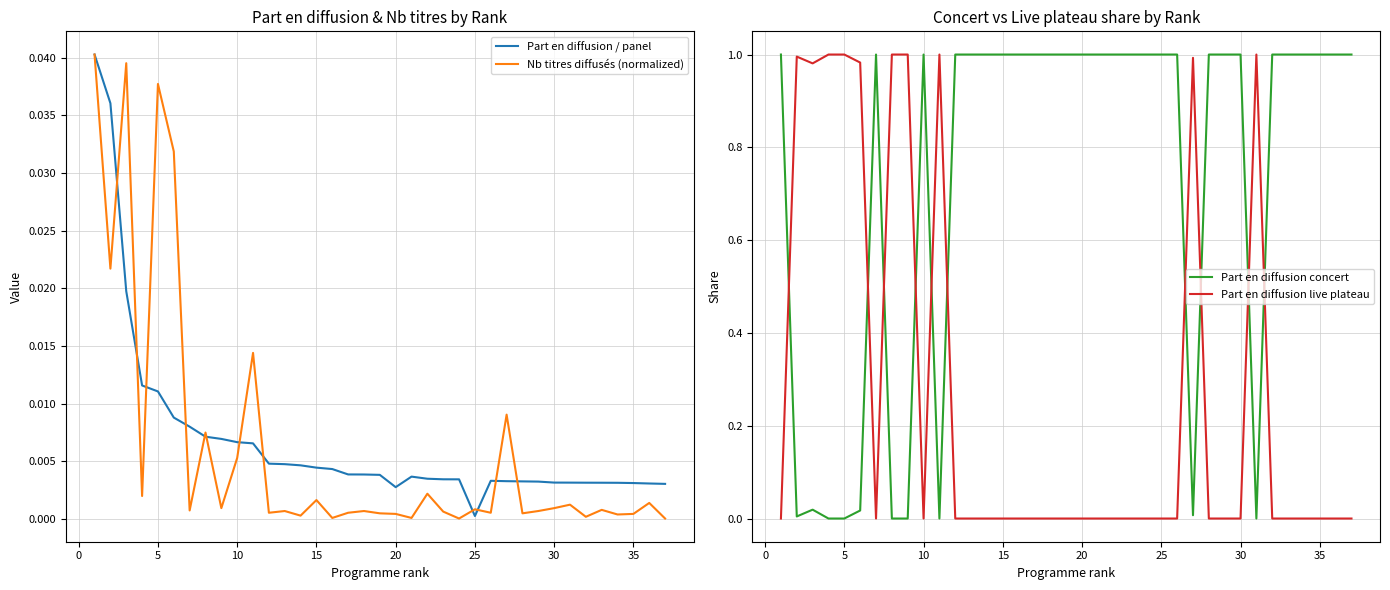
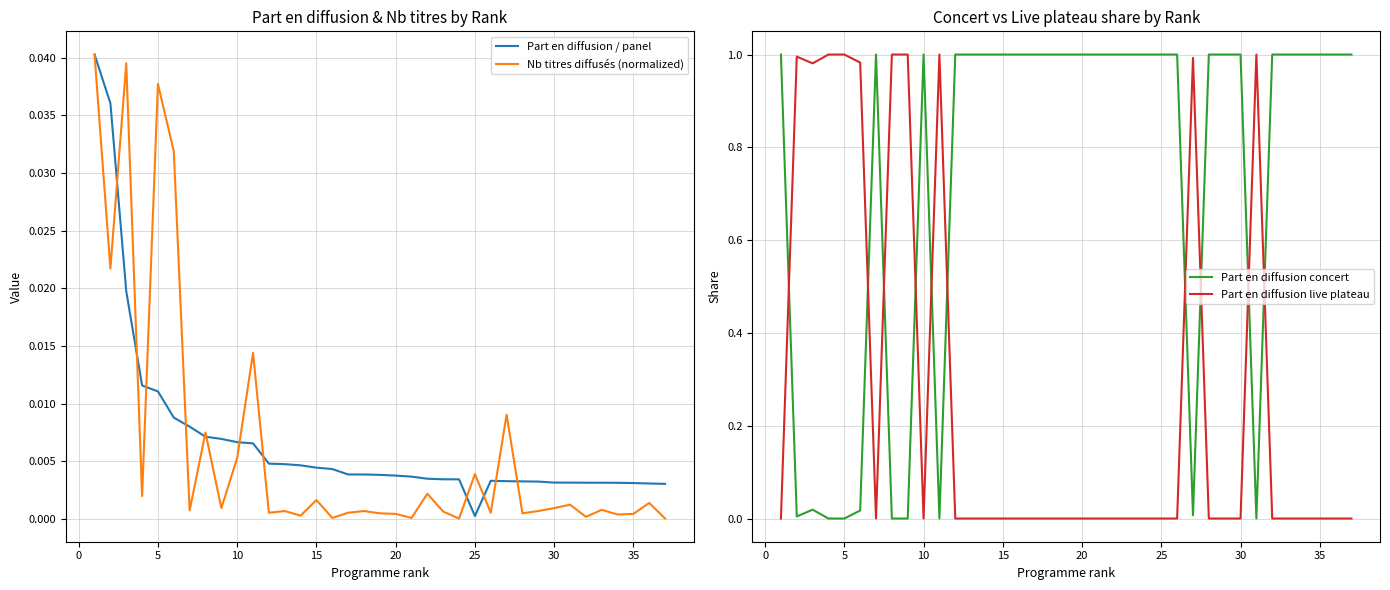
Part en diffusion & Nb titres by Rank, Part en diffusion / panel, 20: 0.0028 -> 0.0038
Part en diffusion & Nb titres by Rank, Nb titres diffusés (normalized), 25: 0.0009 -> 0.0039
